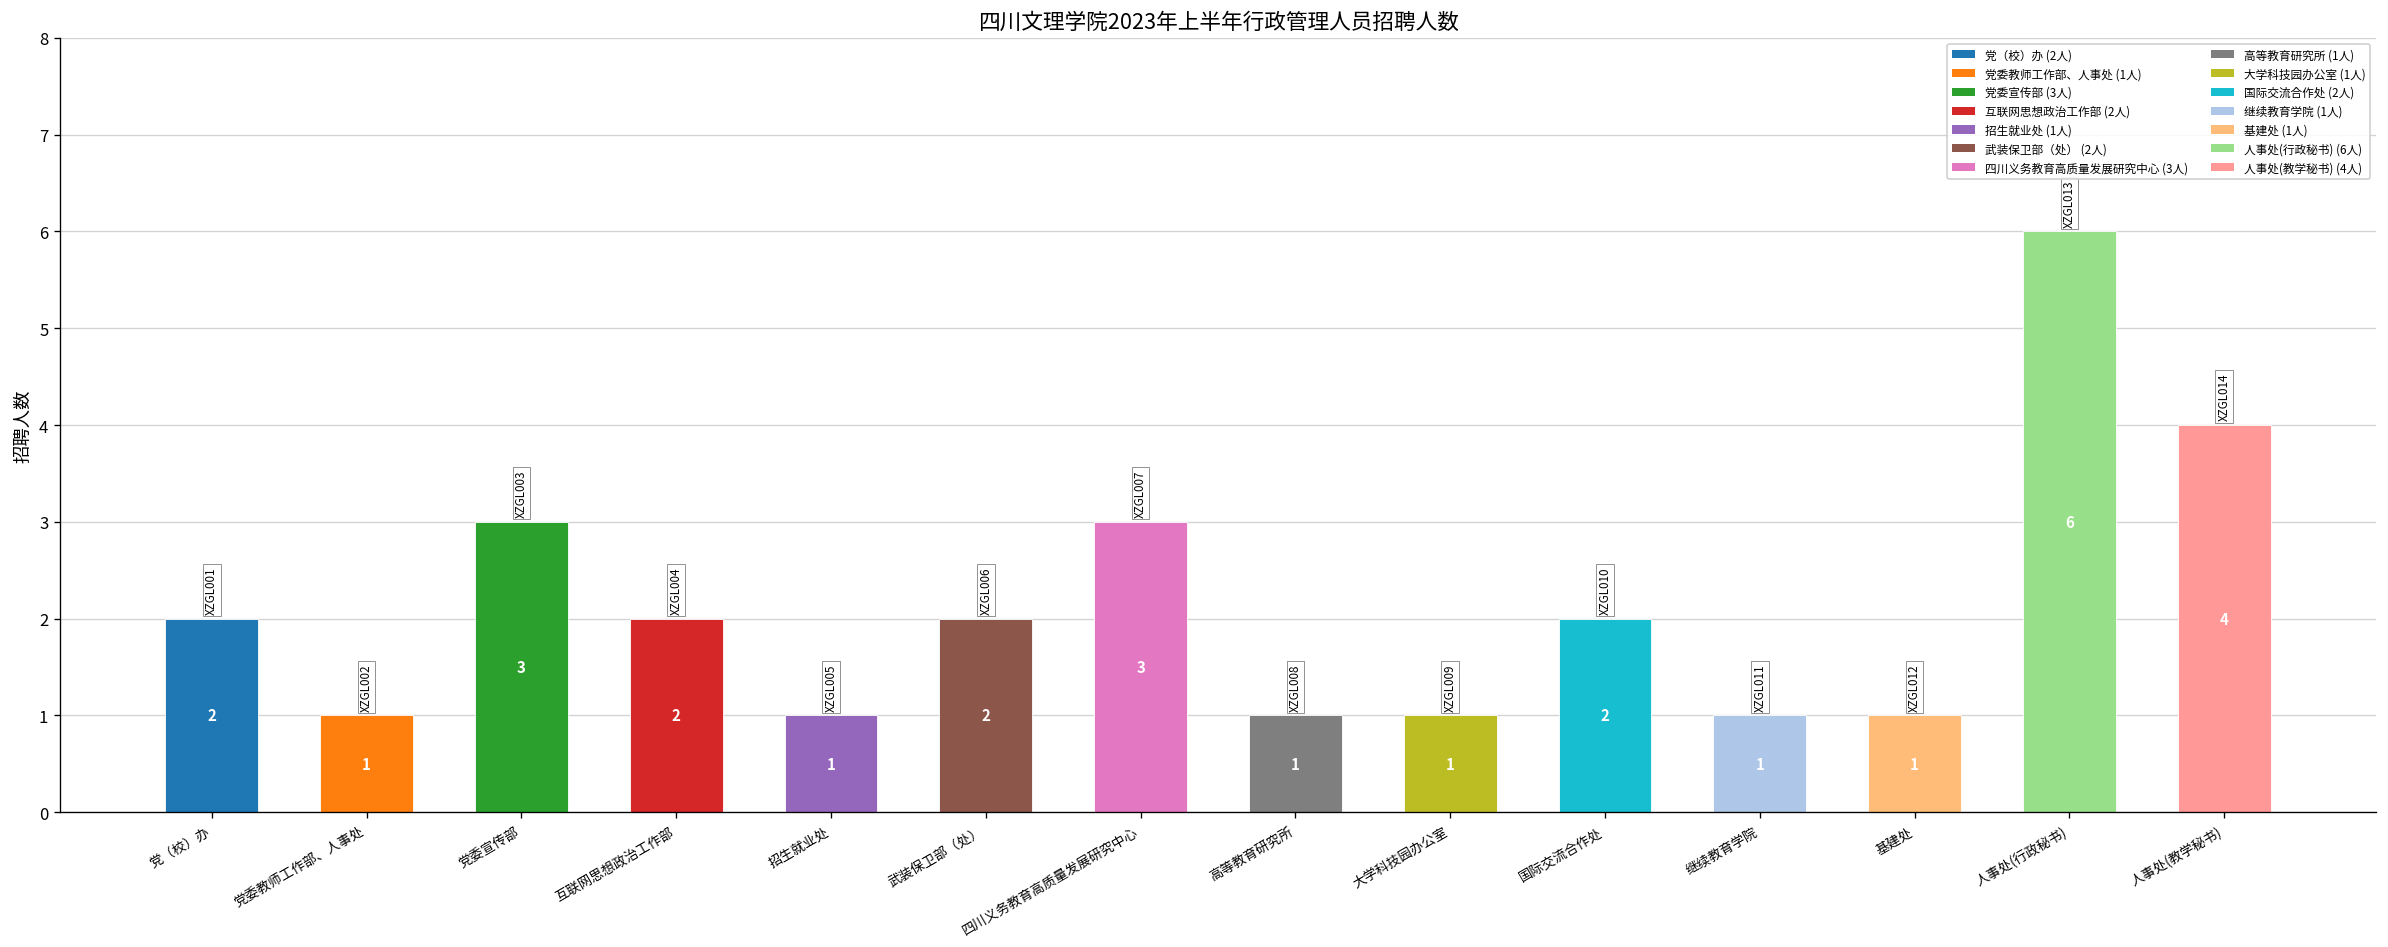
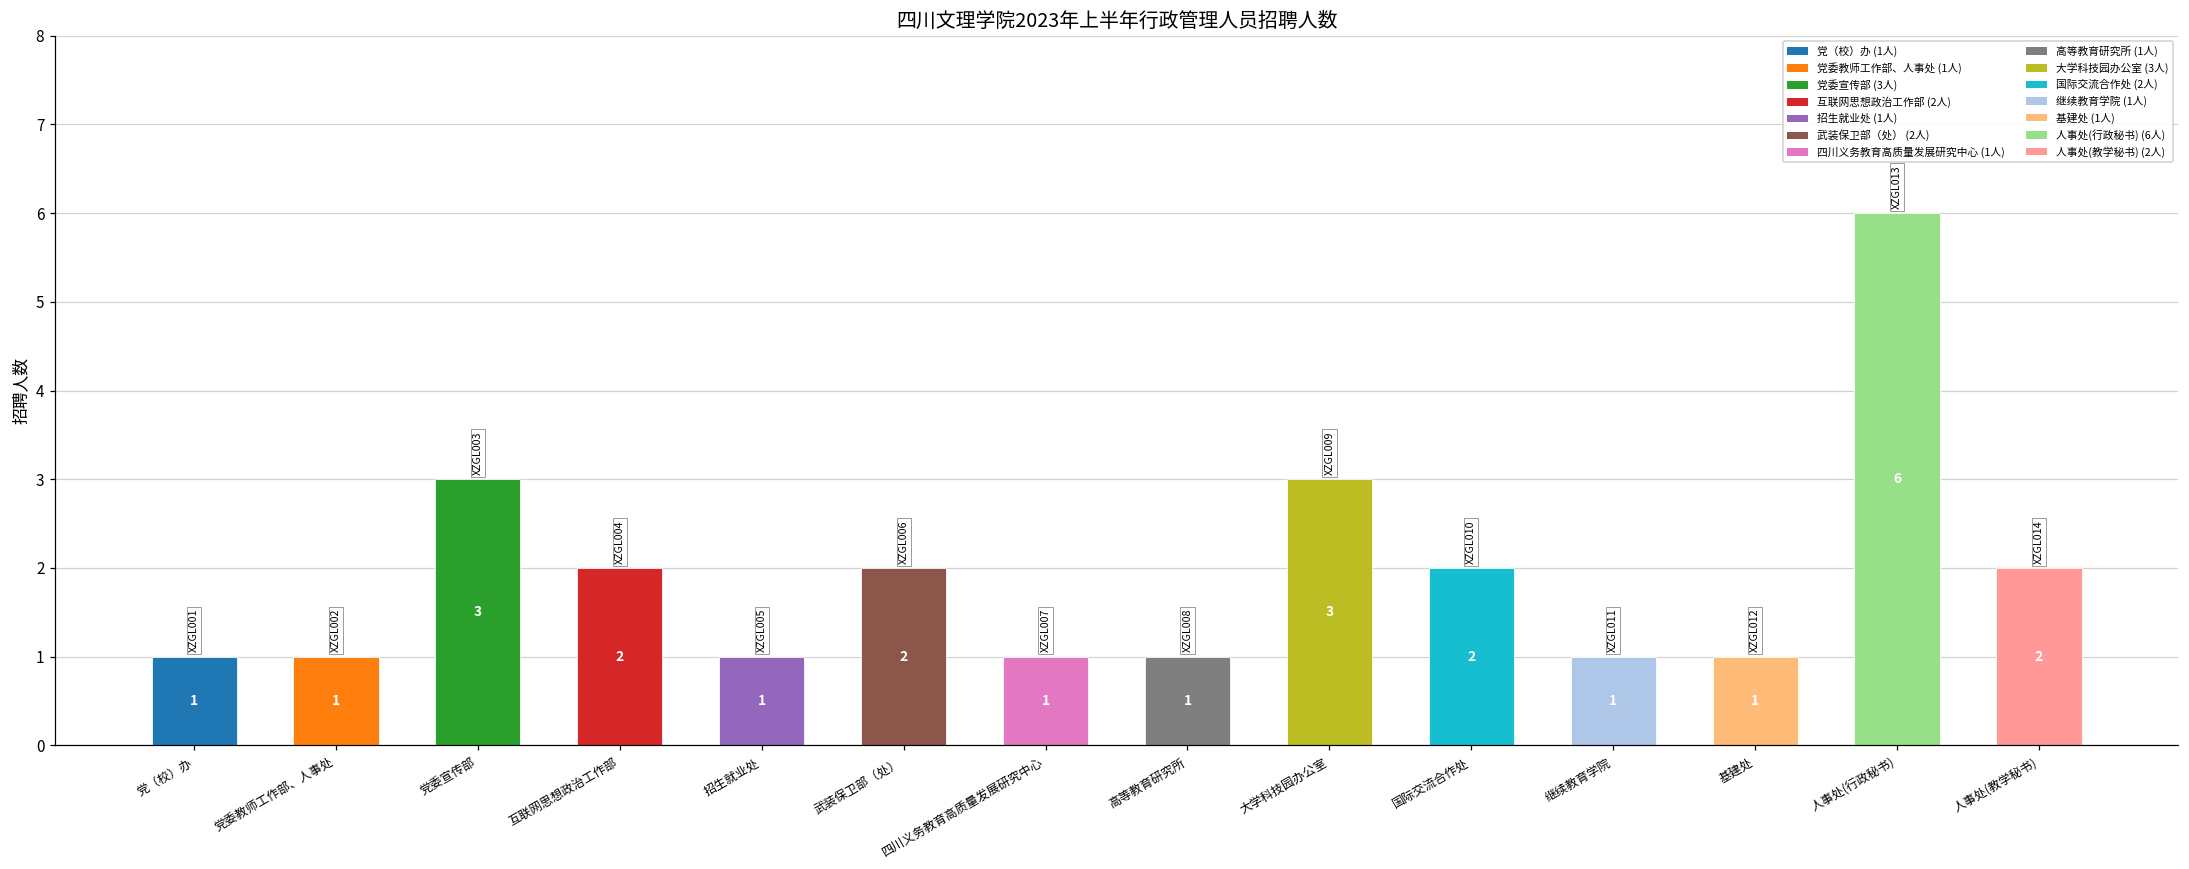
党（校）办: 2 -> 1
四川义务教育高质量发展研究中心: 3 -> 1
大学科技园办公室: 1 -> 3
人事处(教学秘书): 4 -> 2
